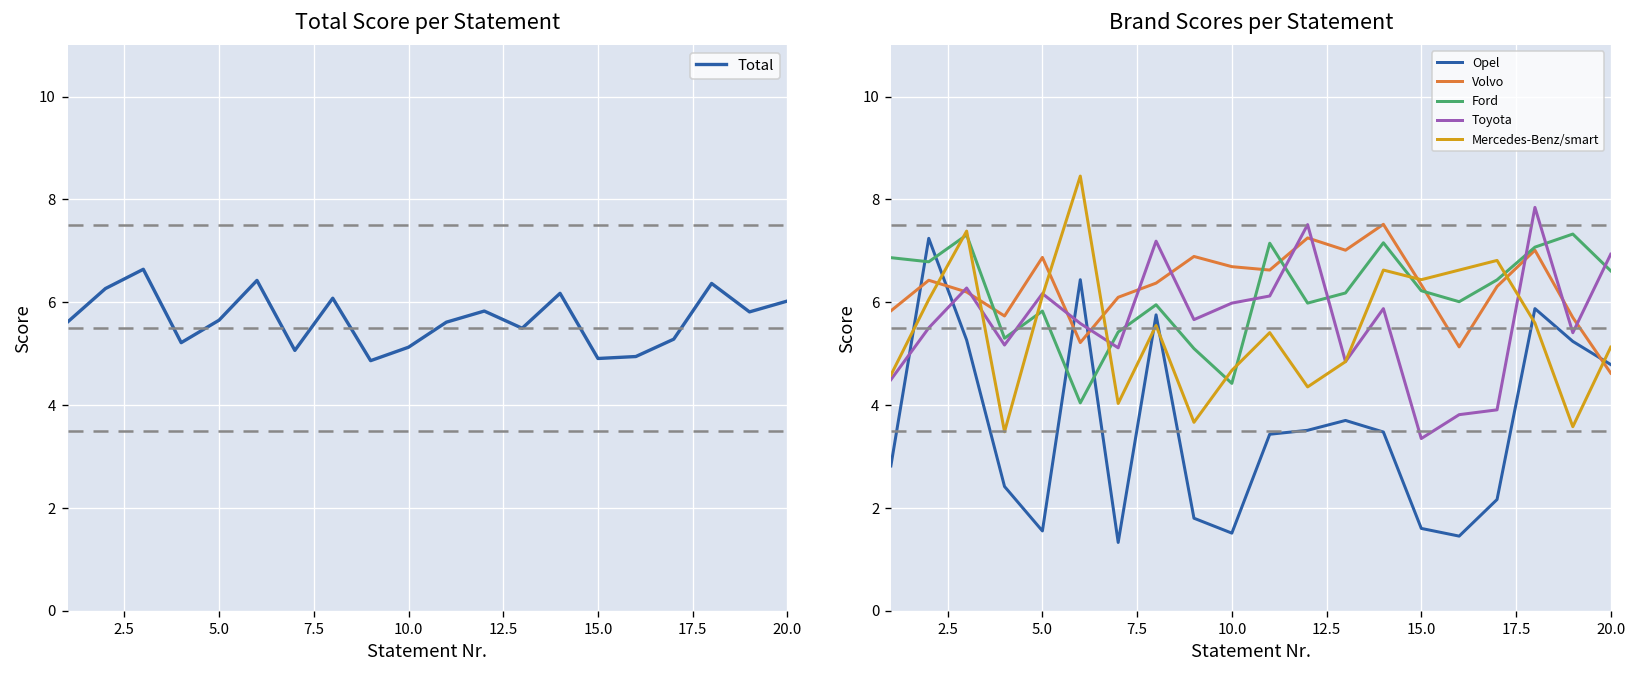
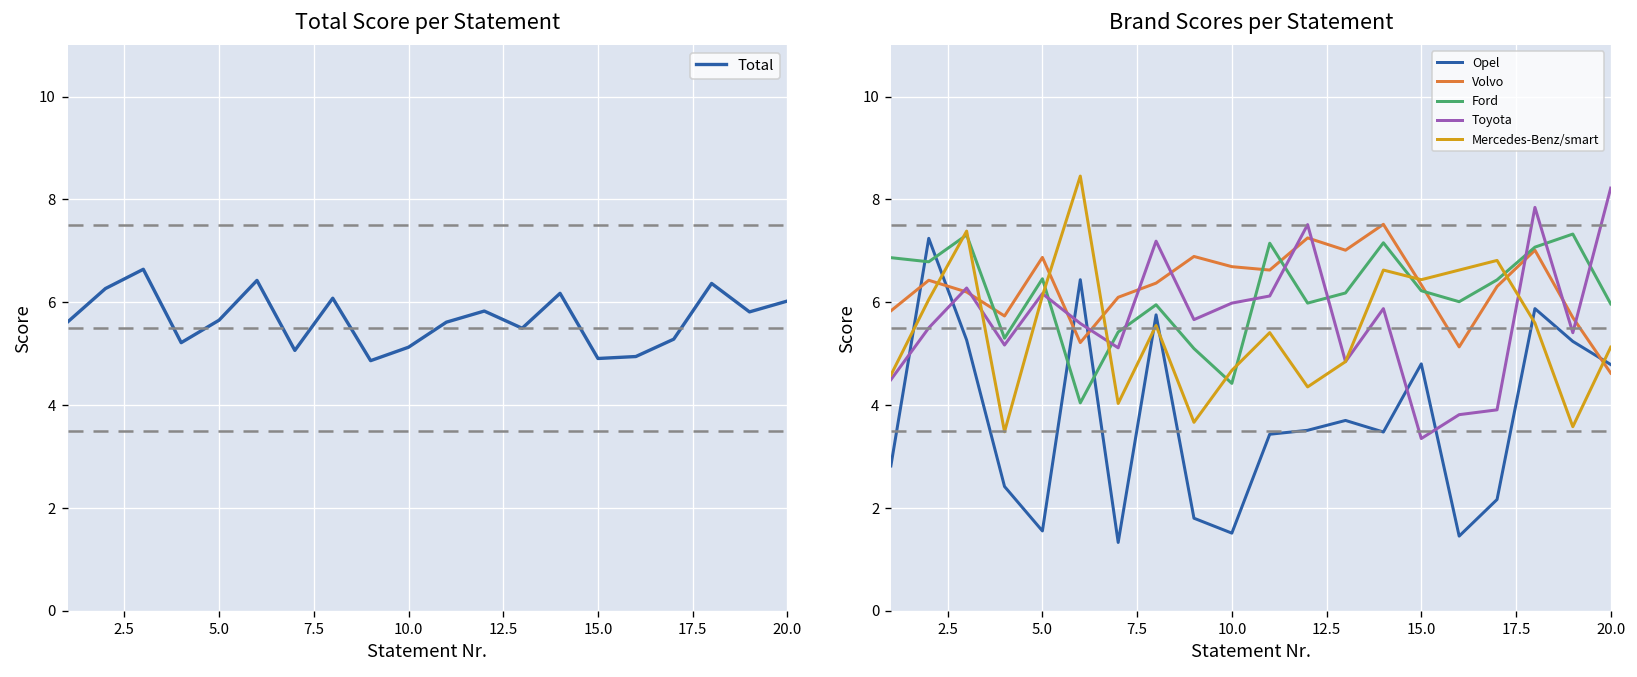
Brand Scores per Statement, Ford, 5.0: 5.8 -> 6.5
Brand Scores per Statement, Opel, 15.0: 1.6 -> 4.8
Brand Scores per Statement, Ford, 20.0: 6.6 -> 6.0
Brand Scores per Statement, Toyota, 20.0: 6.9 -> 8.2
